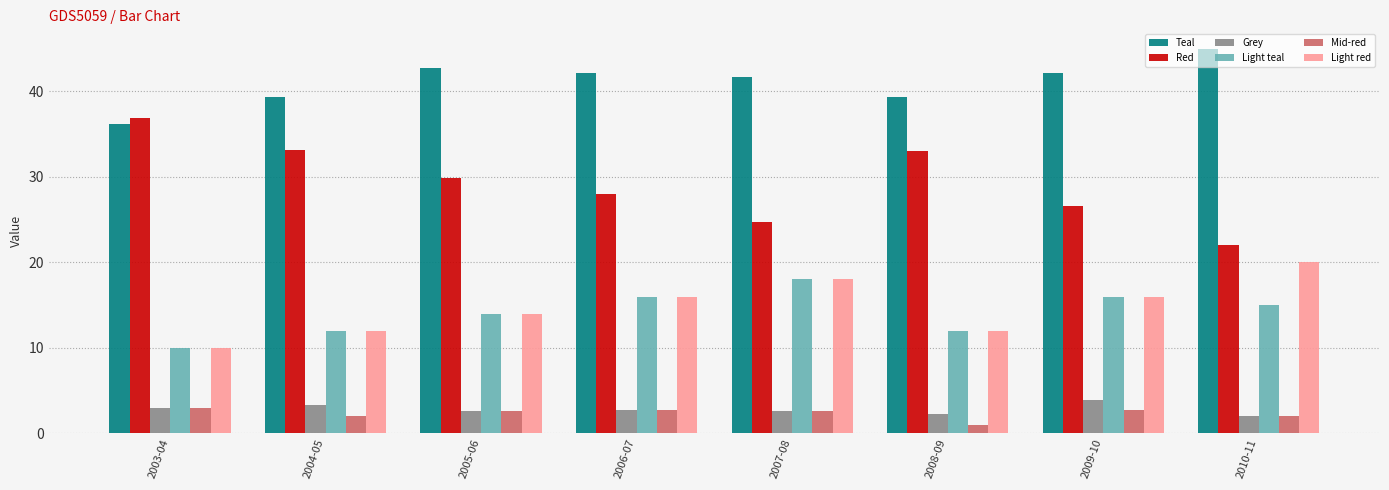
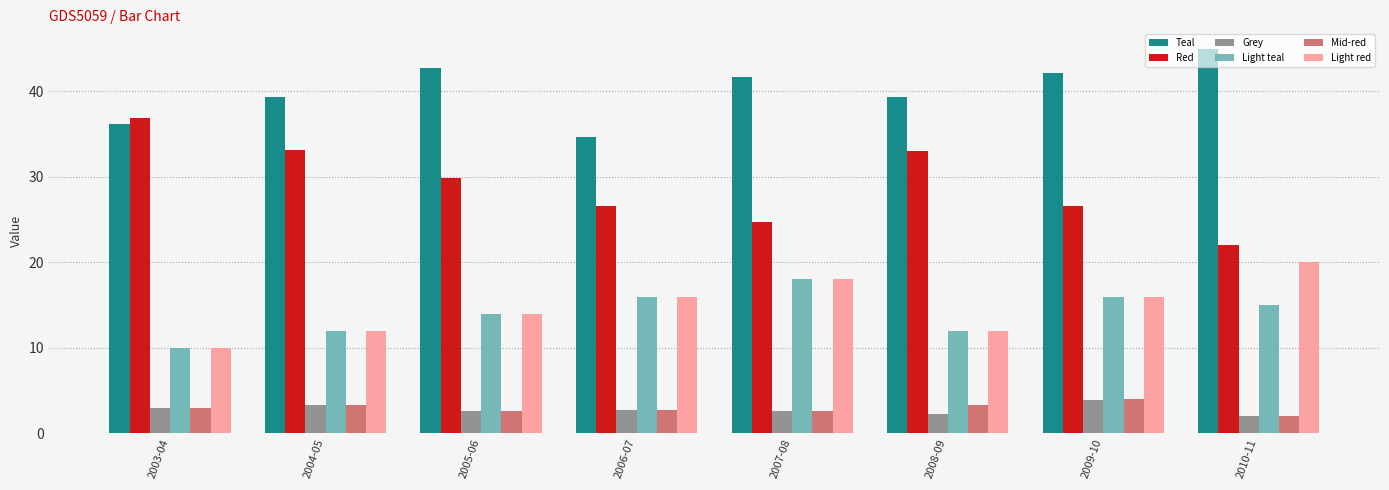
Mid-red, 2004-05: 2 -> 3
Teal, 2006-07: 42 -> 35
Red, 2006-07: 28 -> 27
Mid-red, 2008-09: 1 -> 3
Mid-red, 2009-10: 3 -> 4
